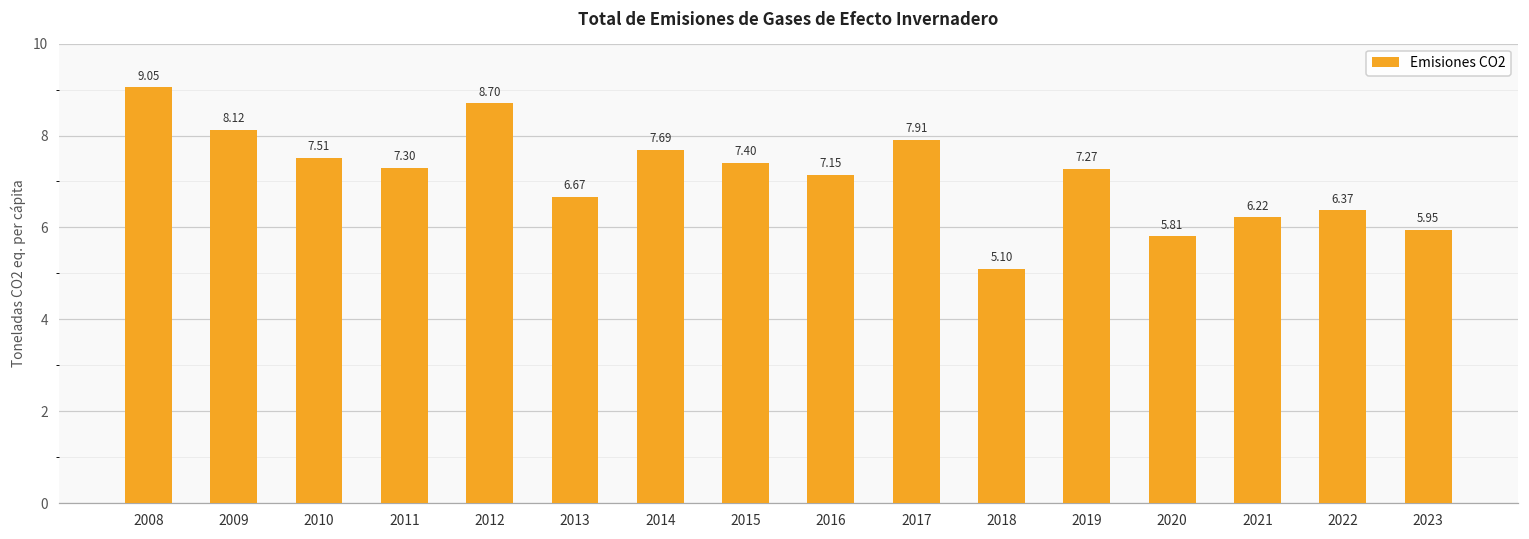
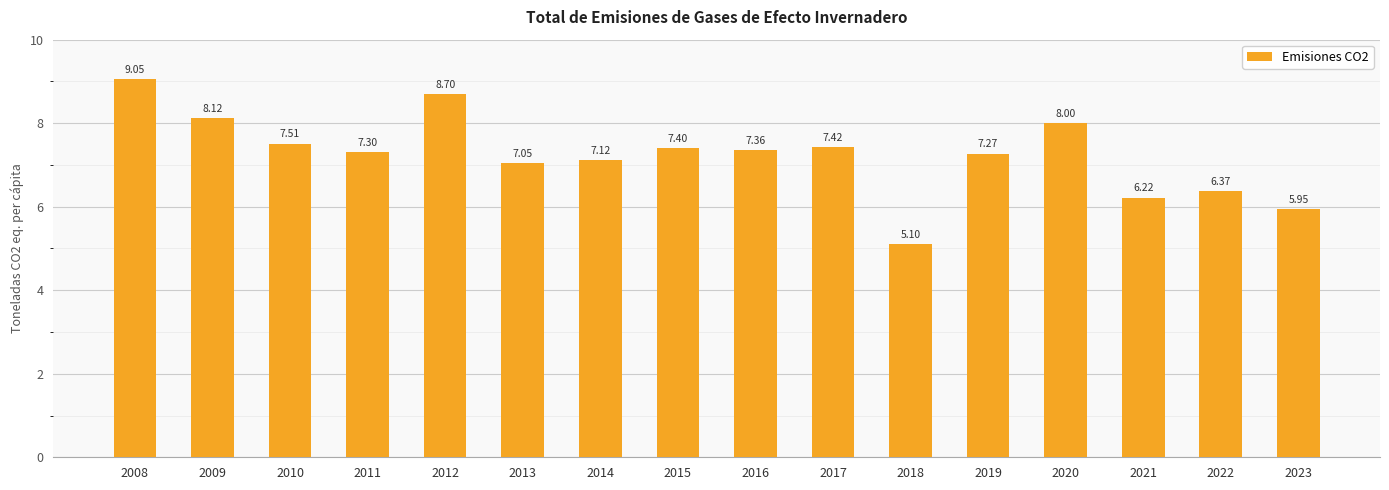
2013: 6.67 -> 7.05
2014: 7.69 -> 7.12
2016: 7.15 -> 7.36
2017: 7.91 -> 7.42
2020: 5.81 -> 8.00
